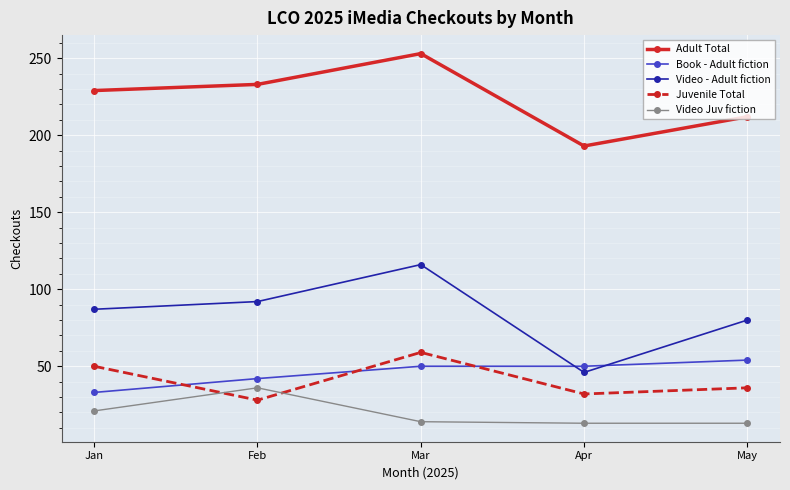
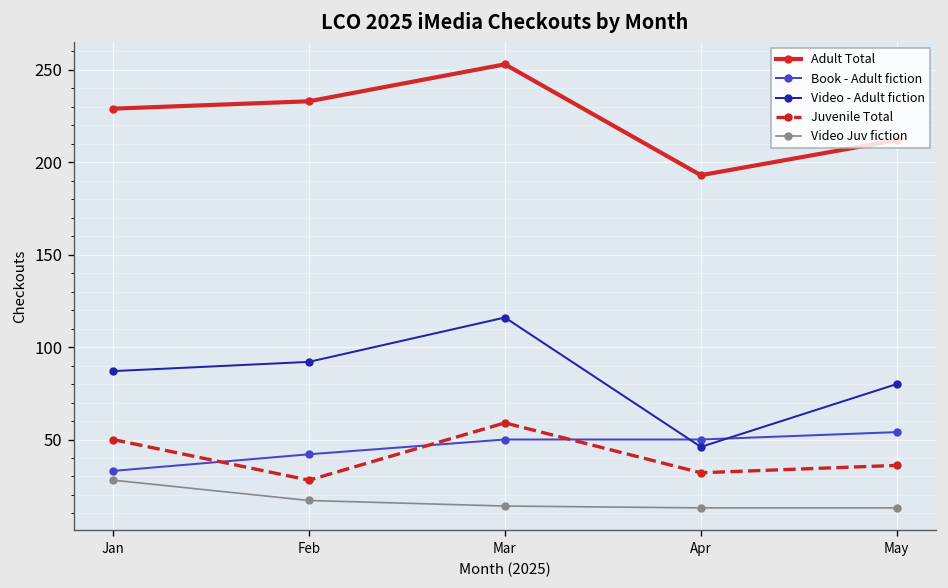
Video Juv fiction, Jan: 21 -> 28
Video Juv fiction, Feb: 36 -> 17
